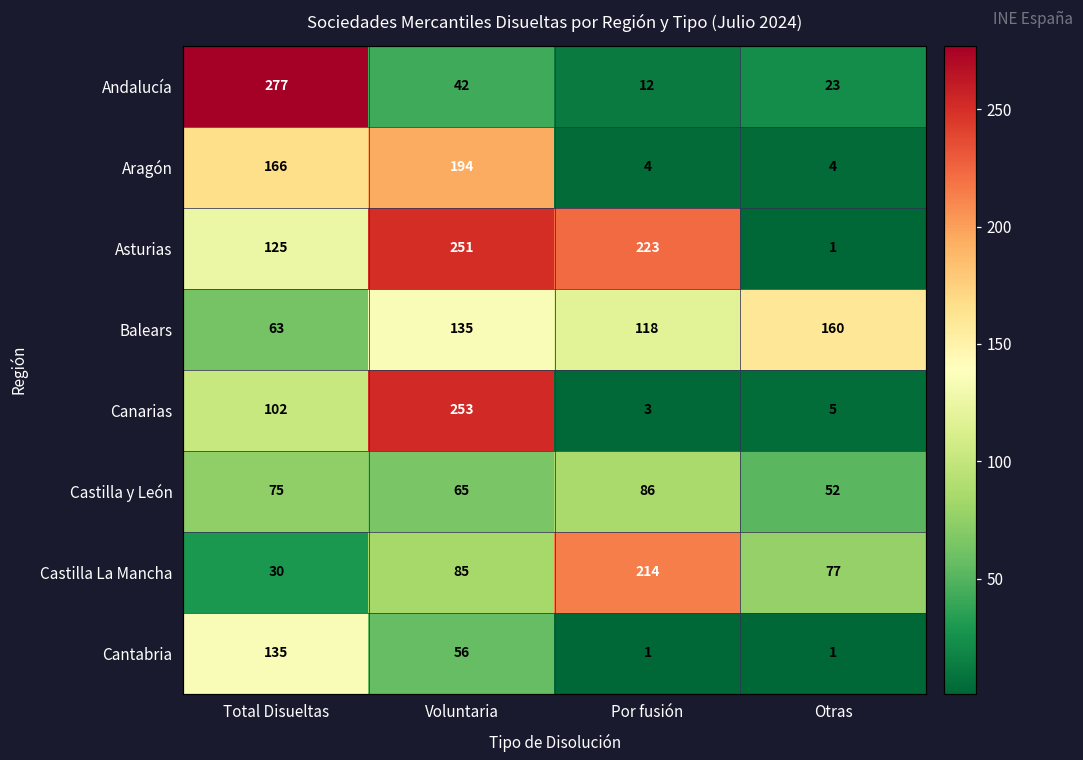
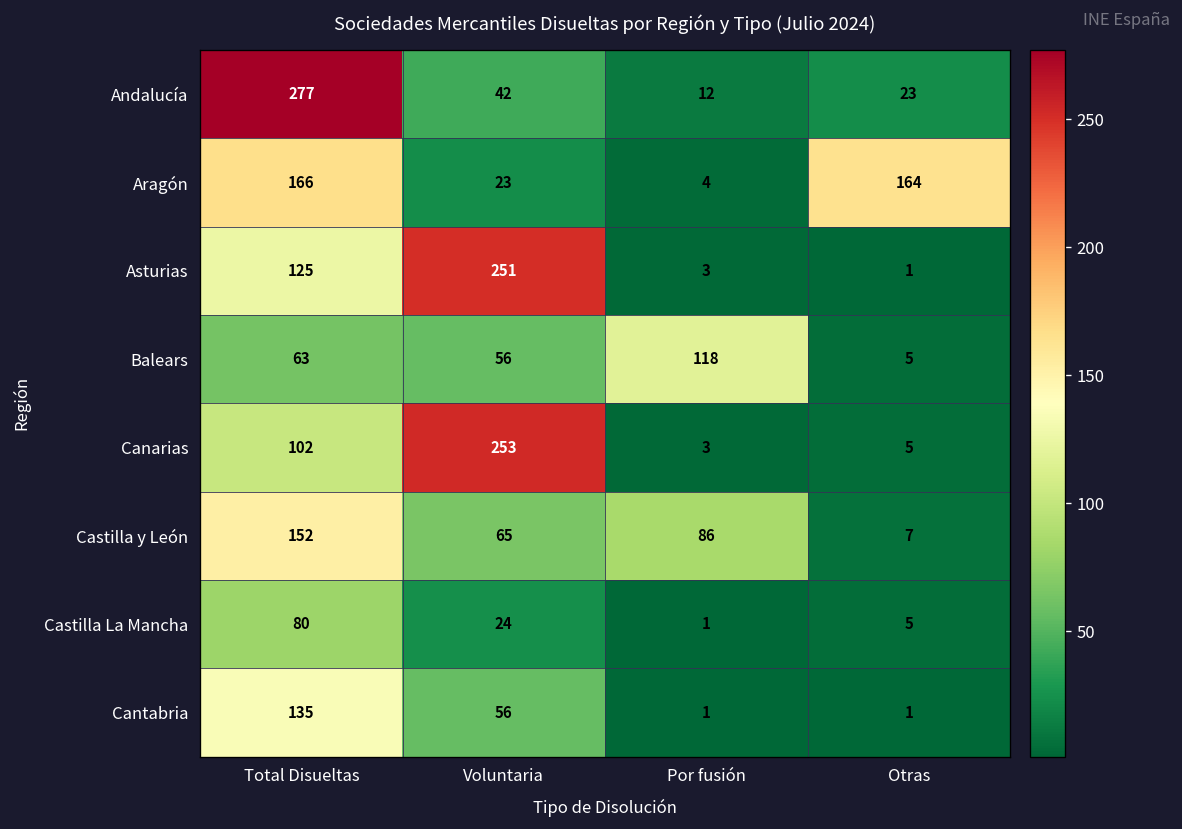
Aragón, Voluntaria: 194 -> 23
Aragón, Otras: 4 -> 164
Asturias, Por fusión: 223 -> 3
Balears, Voluntaria: 135 -> 56
Balears, Otras: 160 -> 5
Castilla y León, Total Disueltas: 75 -> 152
Castilla y León, Otras: 52 -> 7
Castilla La Mancha, Total Disueltas: 30 -> 80
Castilla La Mancha, Voluntaria: 85 -> 24
Castilla La Mancha, Por fusión: 214 -> 1
Castilla La Mancha, Otras: 77 -> 5
